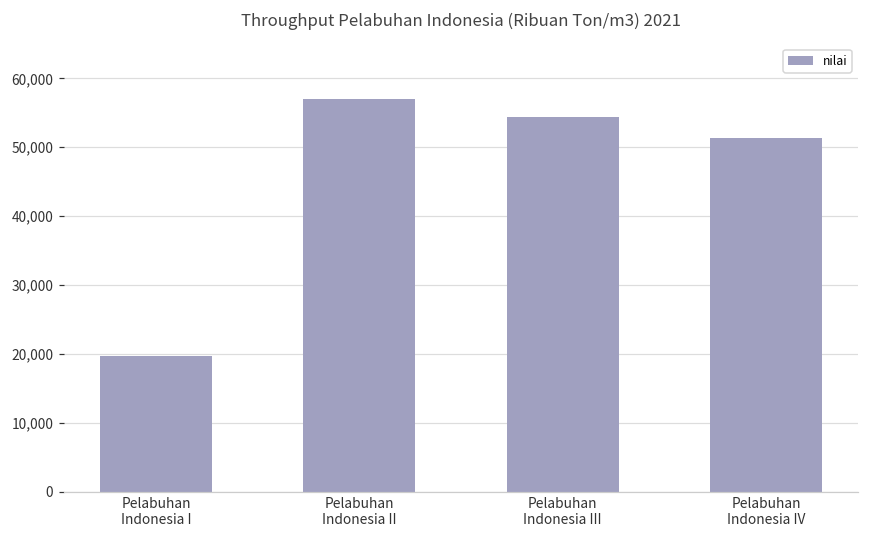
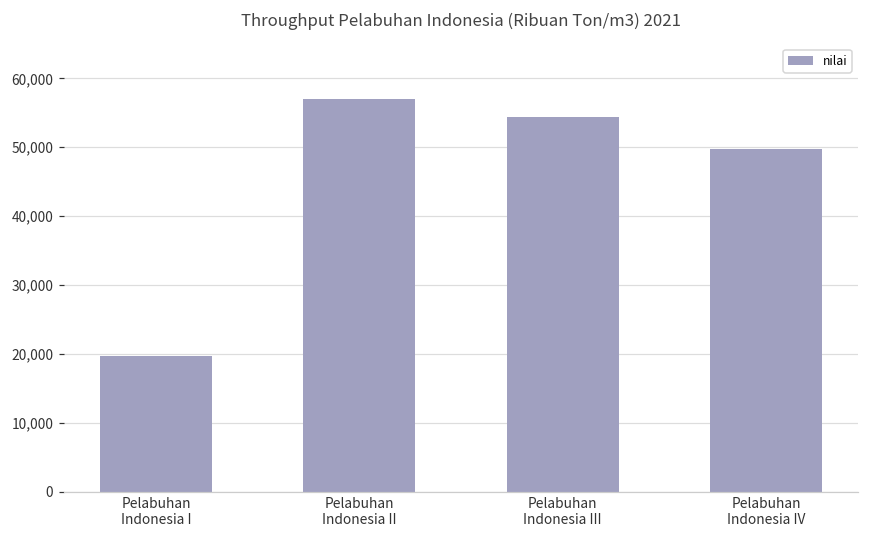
Pelabuhan Indonesia IV: 51,000 -> 50,000
